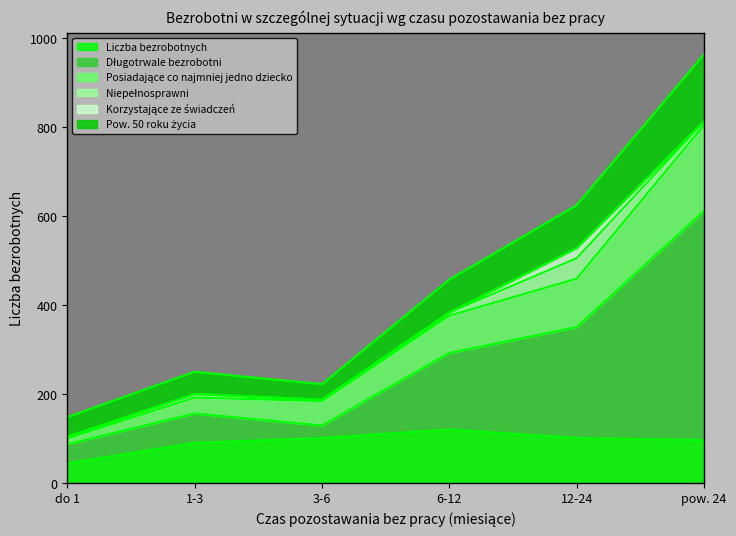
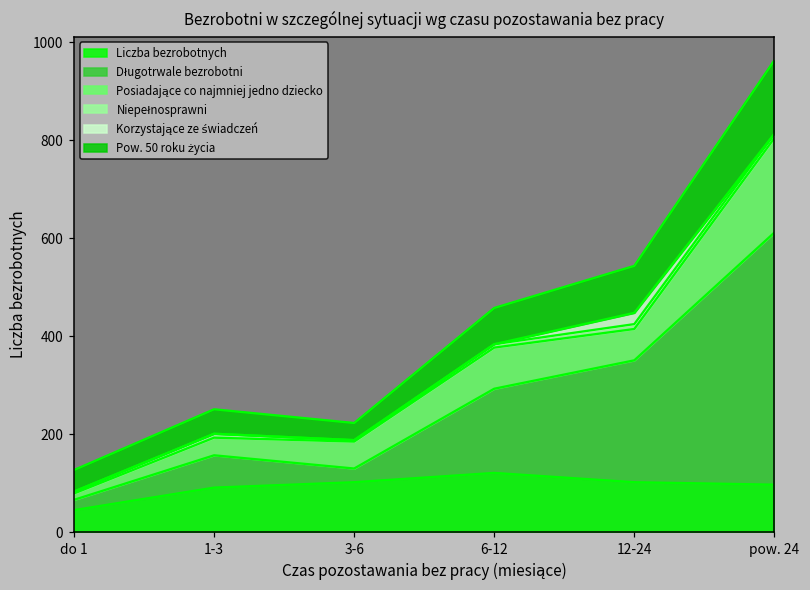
Długotrwale bezrobotni, do 1: 40 -> 20
Posiadające co najmniej jedno dziecko, 12-24: 110 -> 60
Niepełnosprawni, 12-24: 50 -> 10
